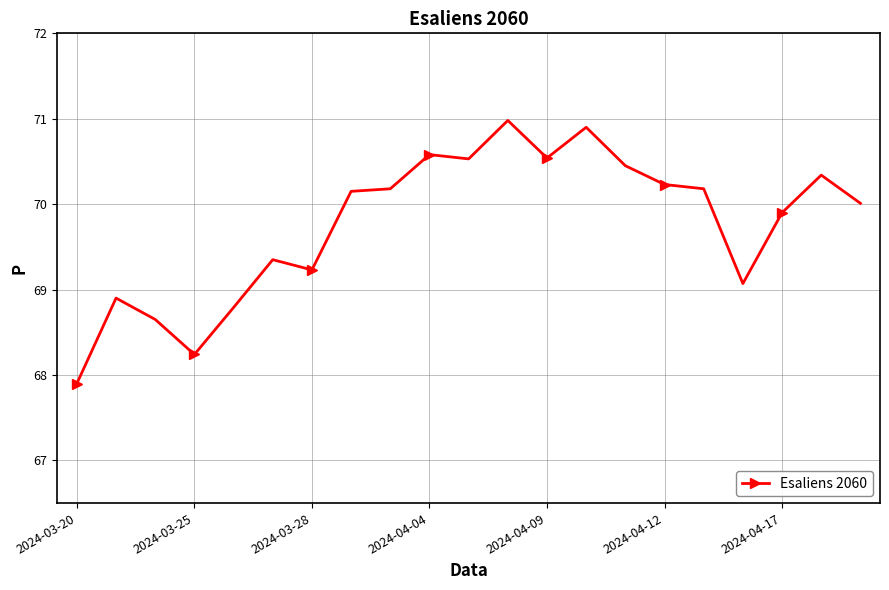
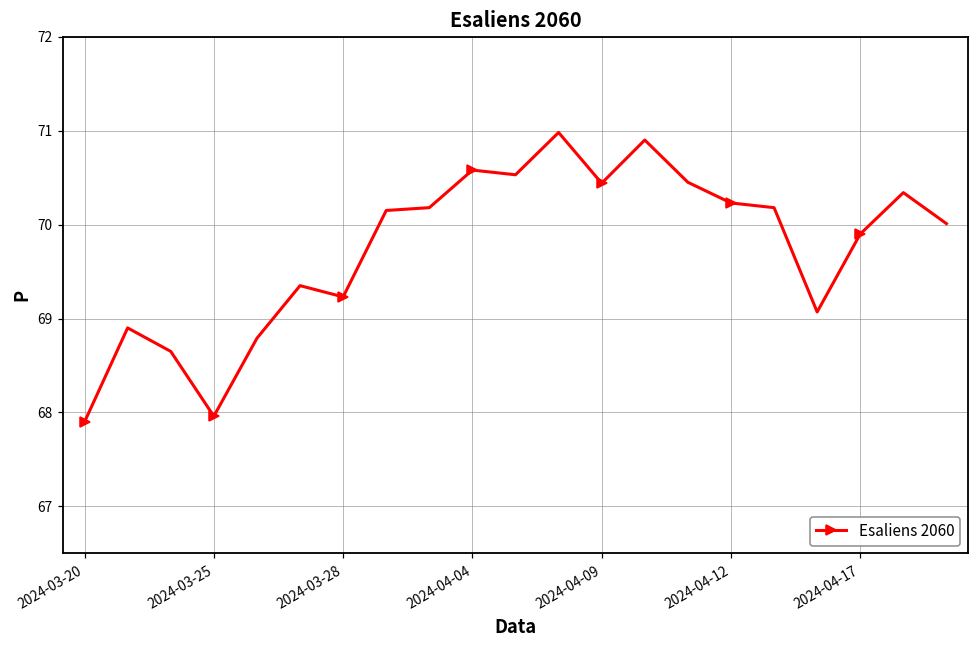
2024-03-25: 68.2 -> 68.0
2024-04-09: 70.5 -> 70.4
